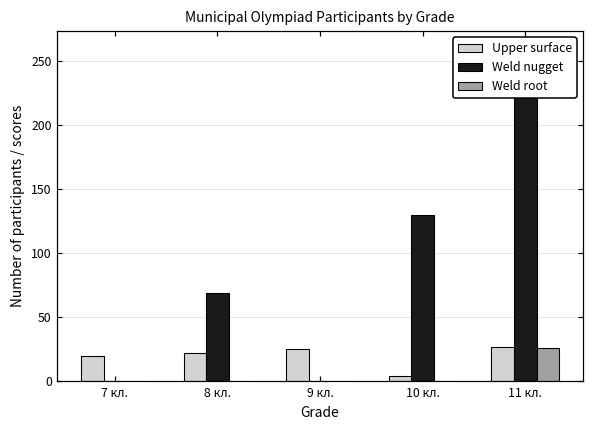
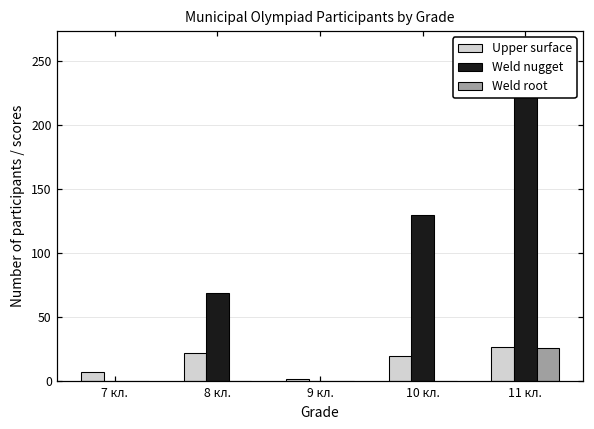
Upper surface, 7 кл.: 20 -> 7
Upper surface, 9 кл.: 25 -> 2
Upper surface, 10 кл.: 4 -> 20
